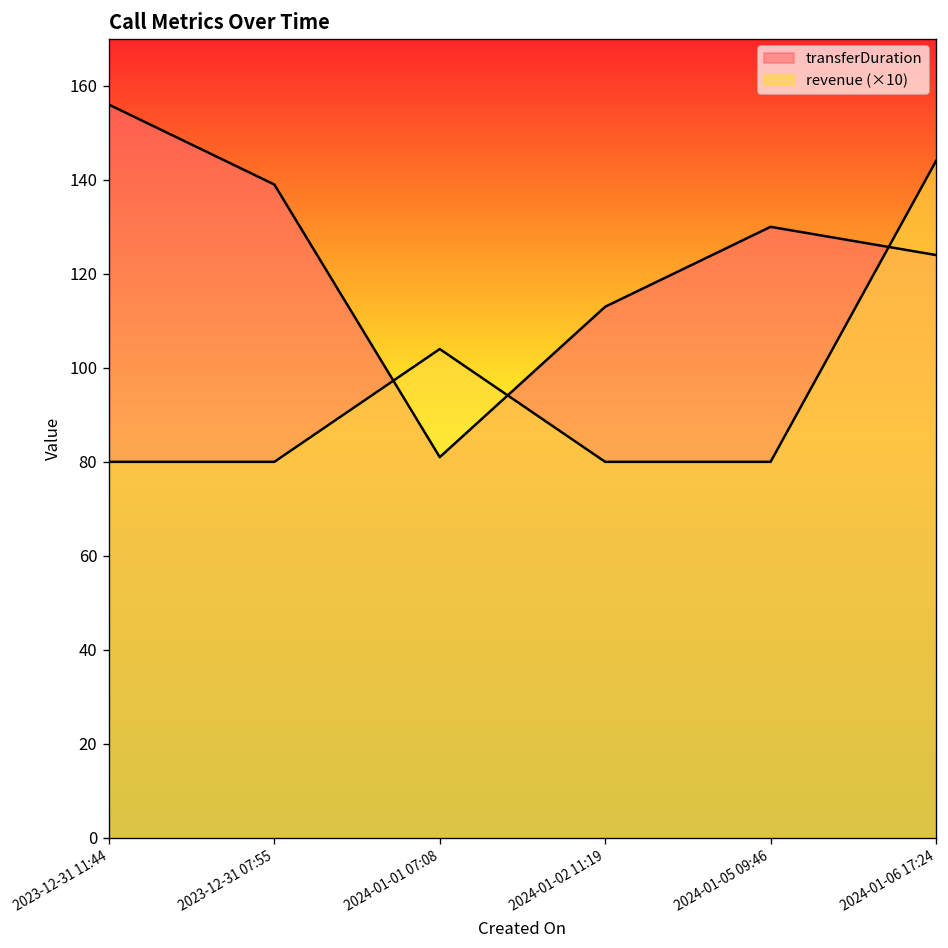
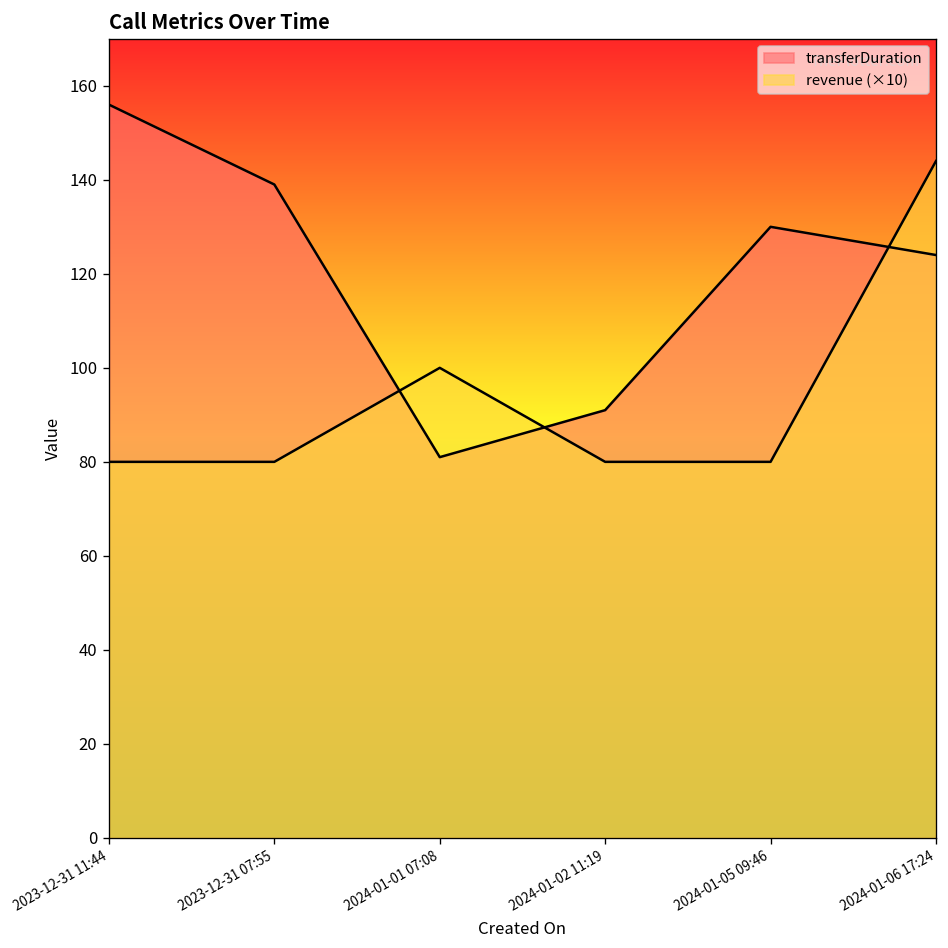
revenue (×10), 2024-01-01 07:08: 104 -> 100
transferDuration, 2024-01-02 11:19: 113 -> 91
